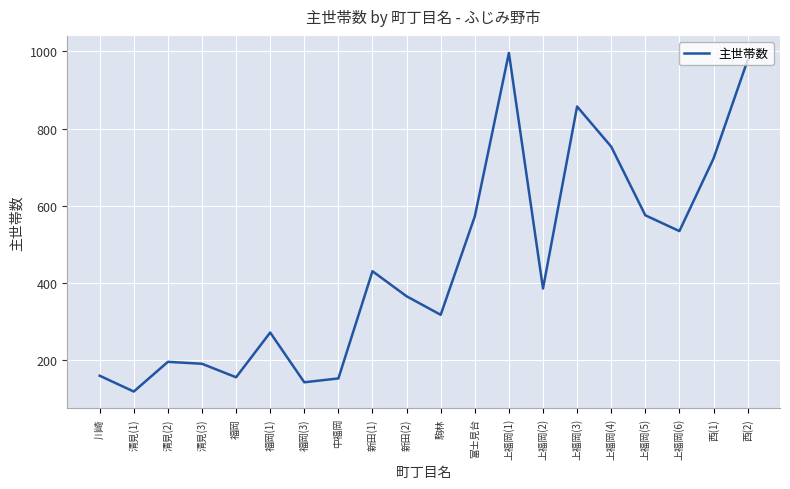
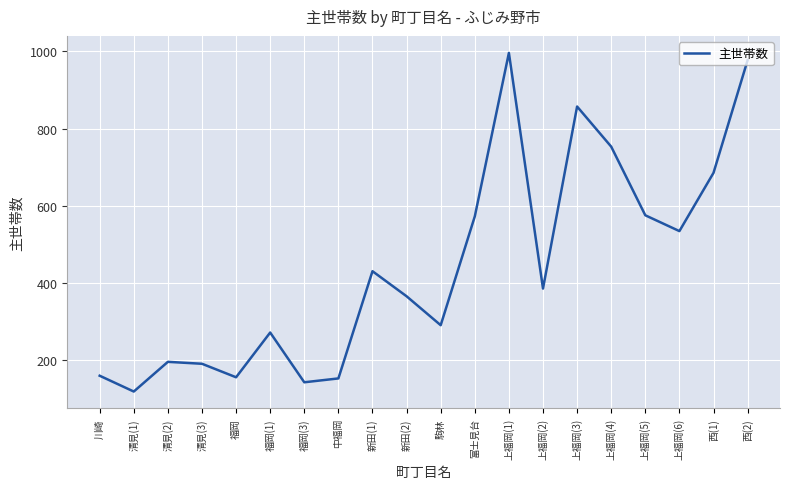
駒林: 320 -> 290
西(1): 720 -> 690
